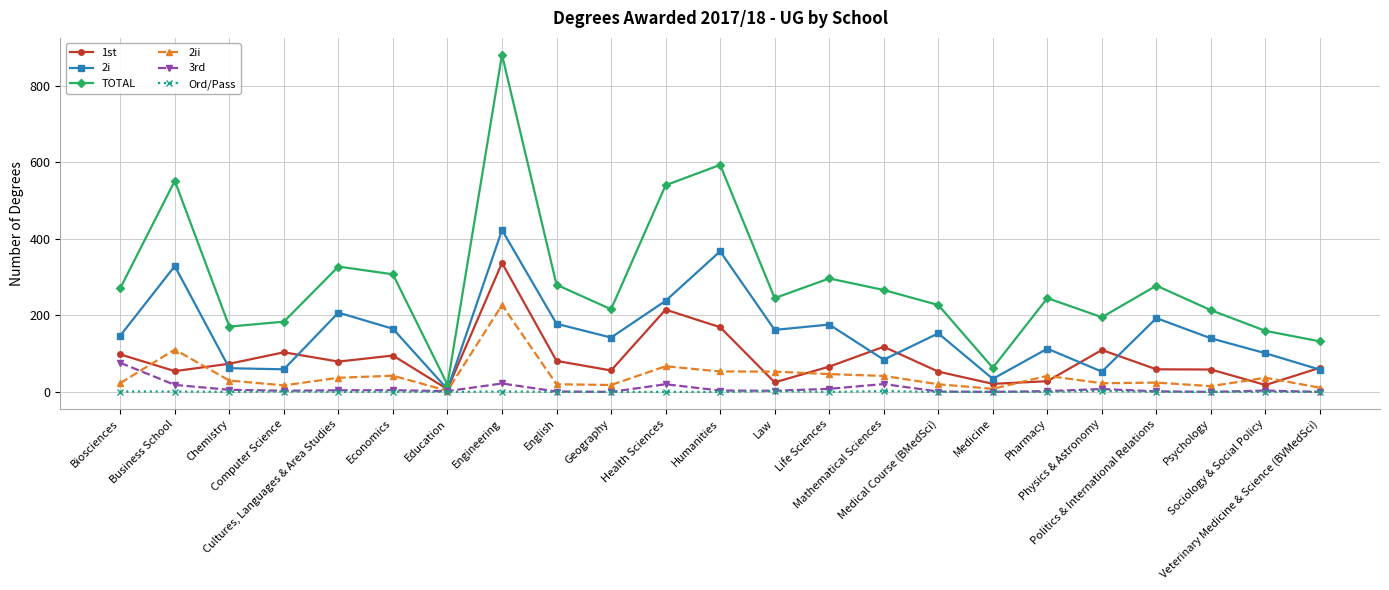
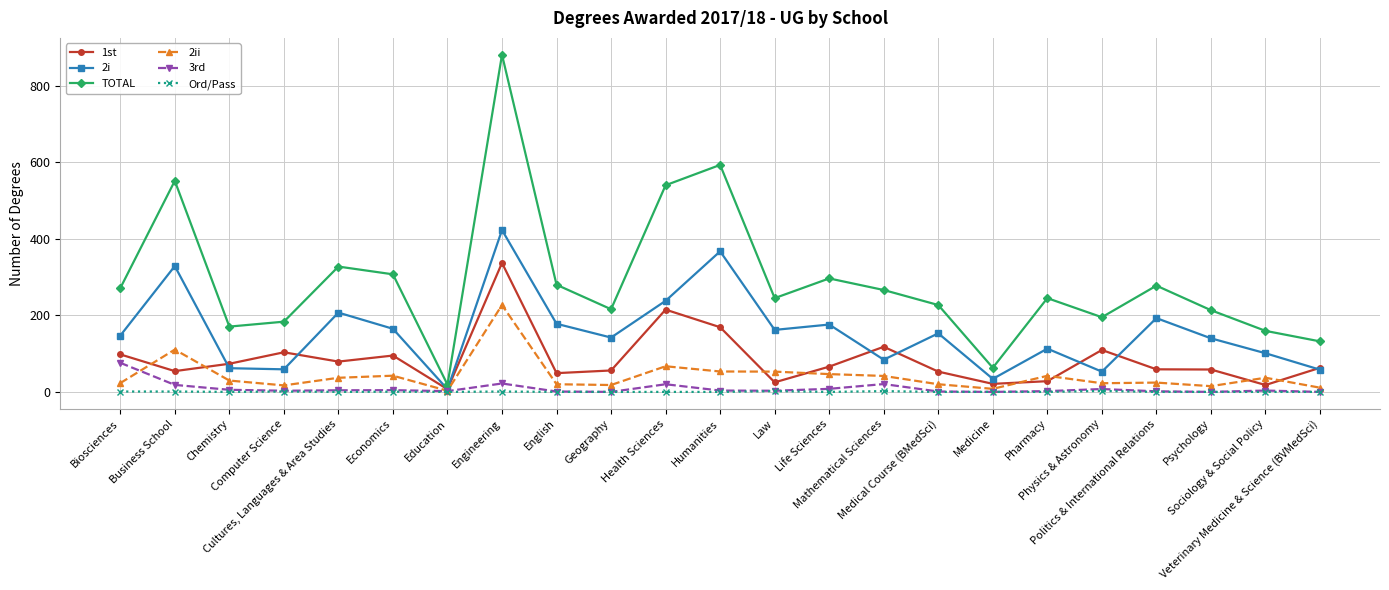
1st, English: 80 -> 50
